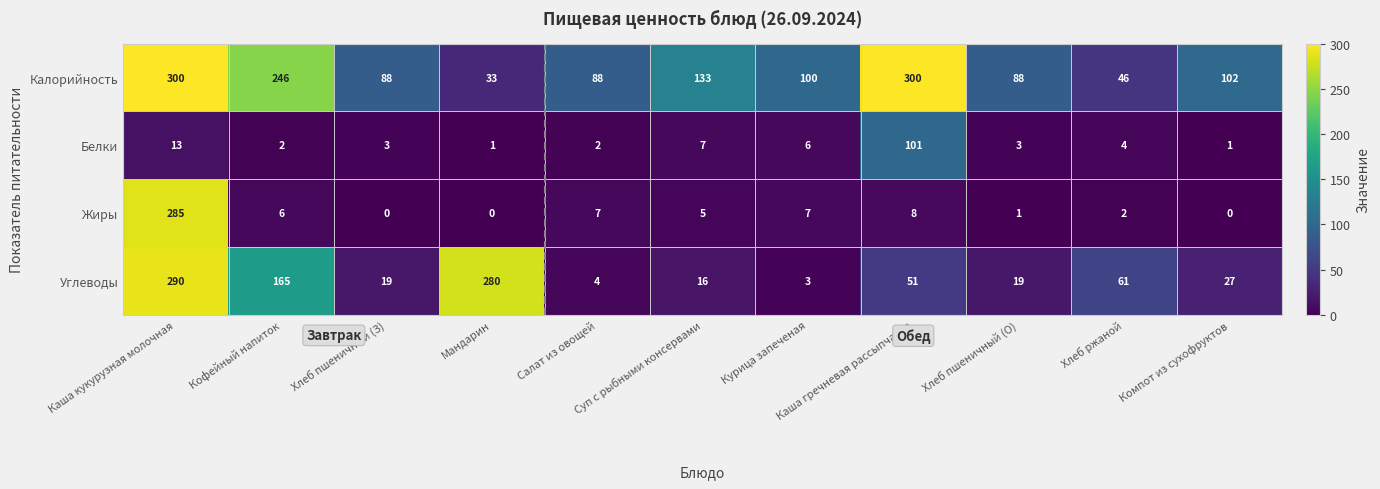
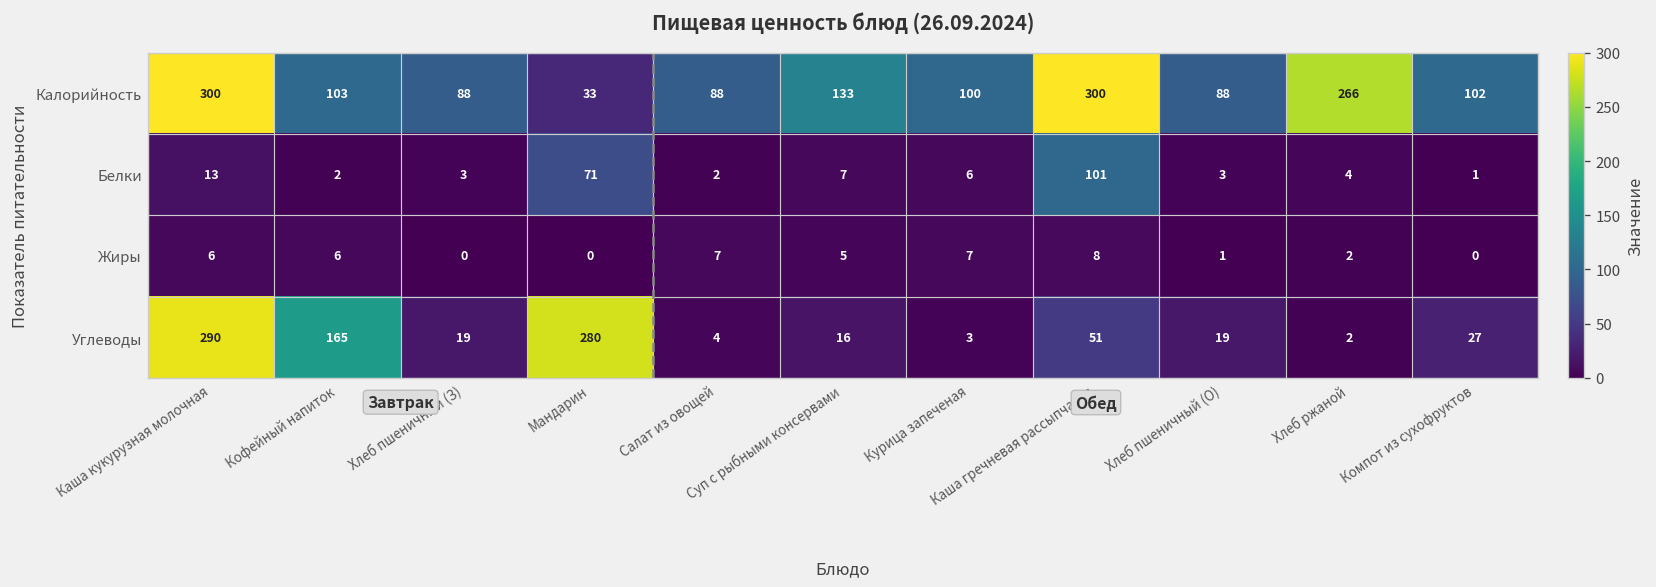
Калорийность, Кофейный напиток: 246 -> 103
Калорийность, Хлеб ржаной: 46 -> 266
Белки, Мандарин: 1 -> 71
Жиры, Каша кукурузная молочная: 285 -> 6
Углеводы, Хлеб ржаной: 61 -> 2
